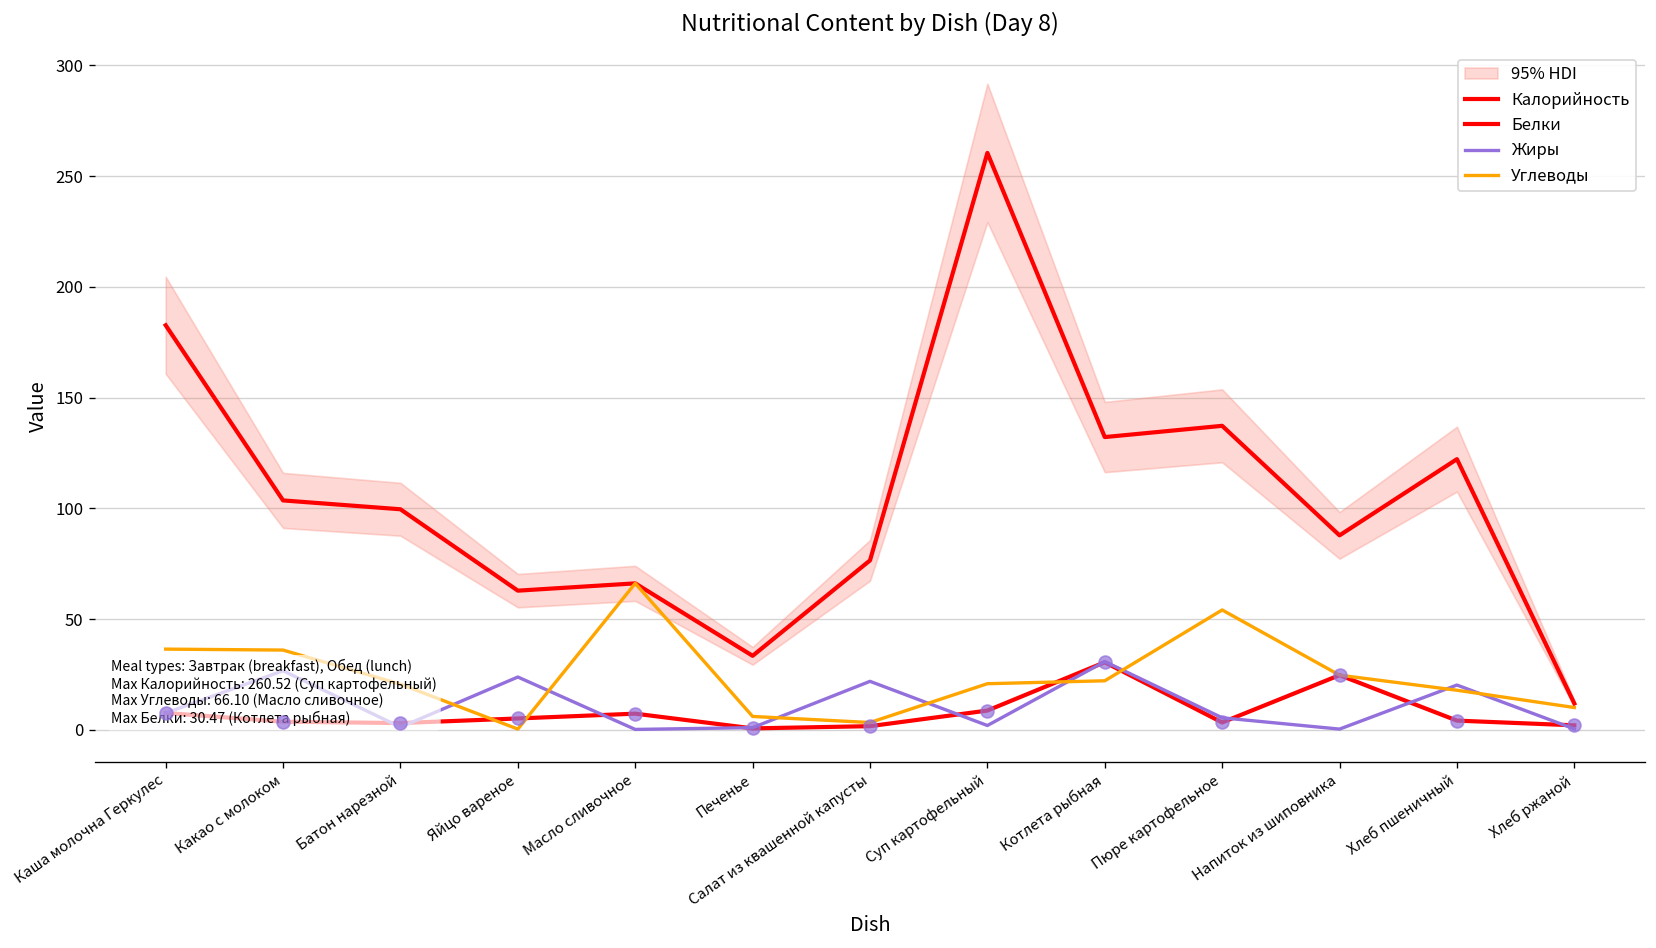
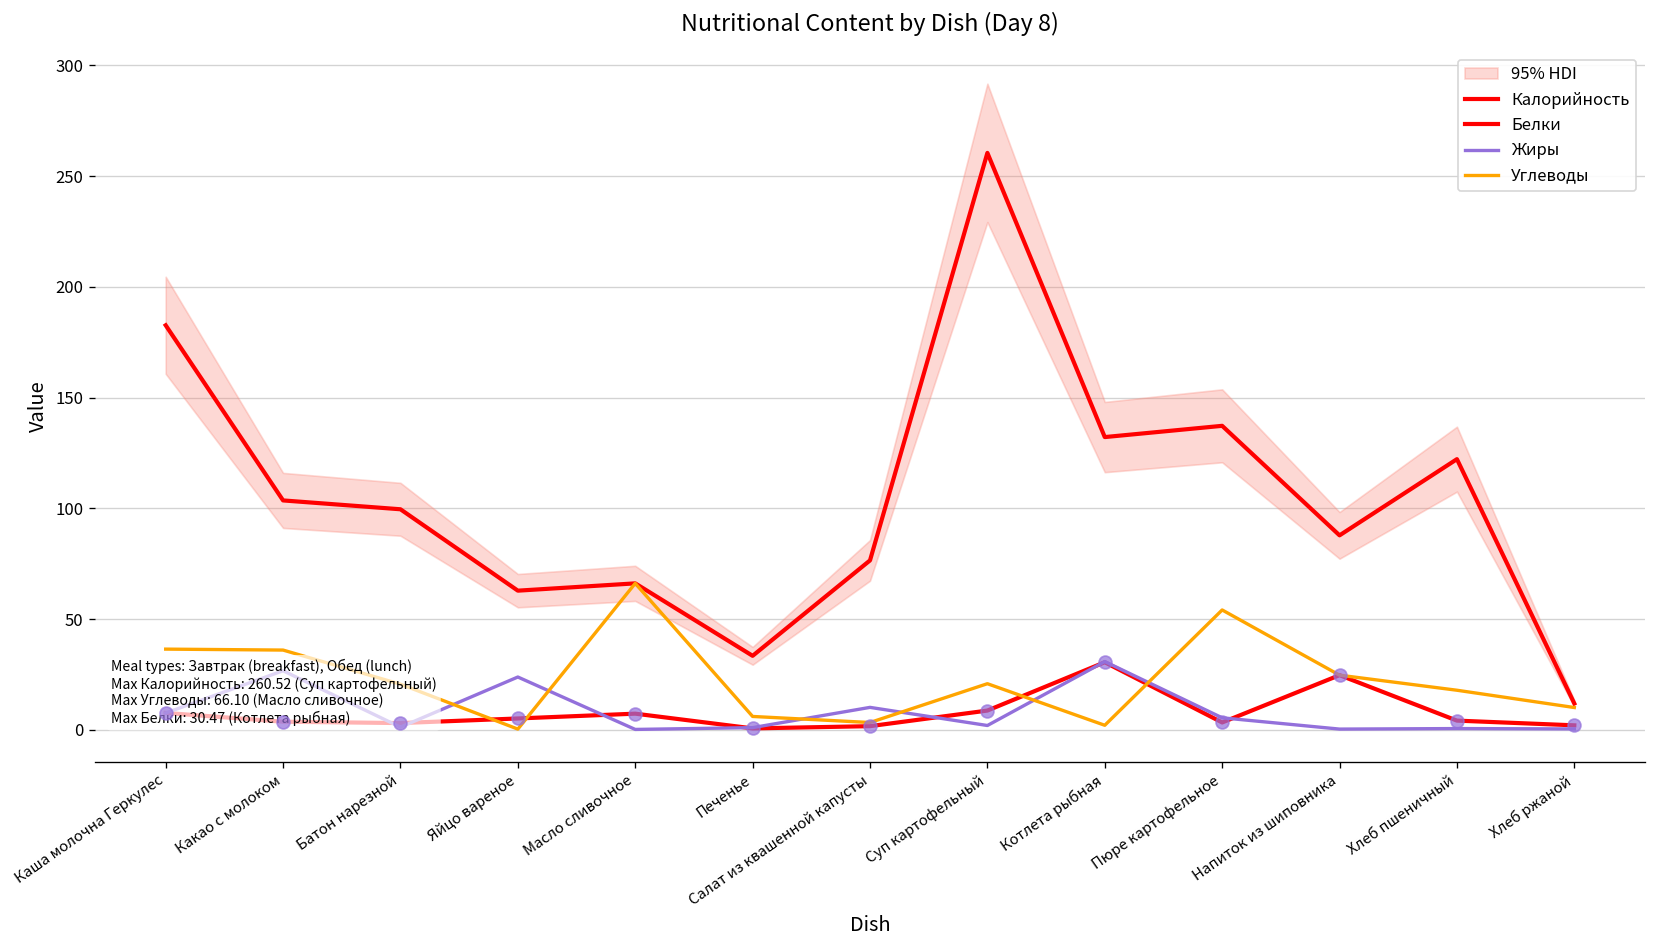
Жиры, Салат из квашенной капусты: 22 -> 10
Углеводы, Котлета рыбная: 22 -> 2
Жиры, Хлеб пшеничный: 20 -> 1
